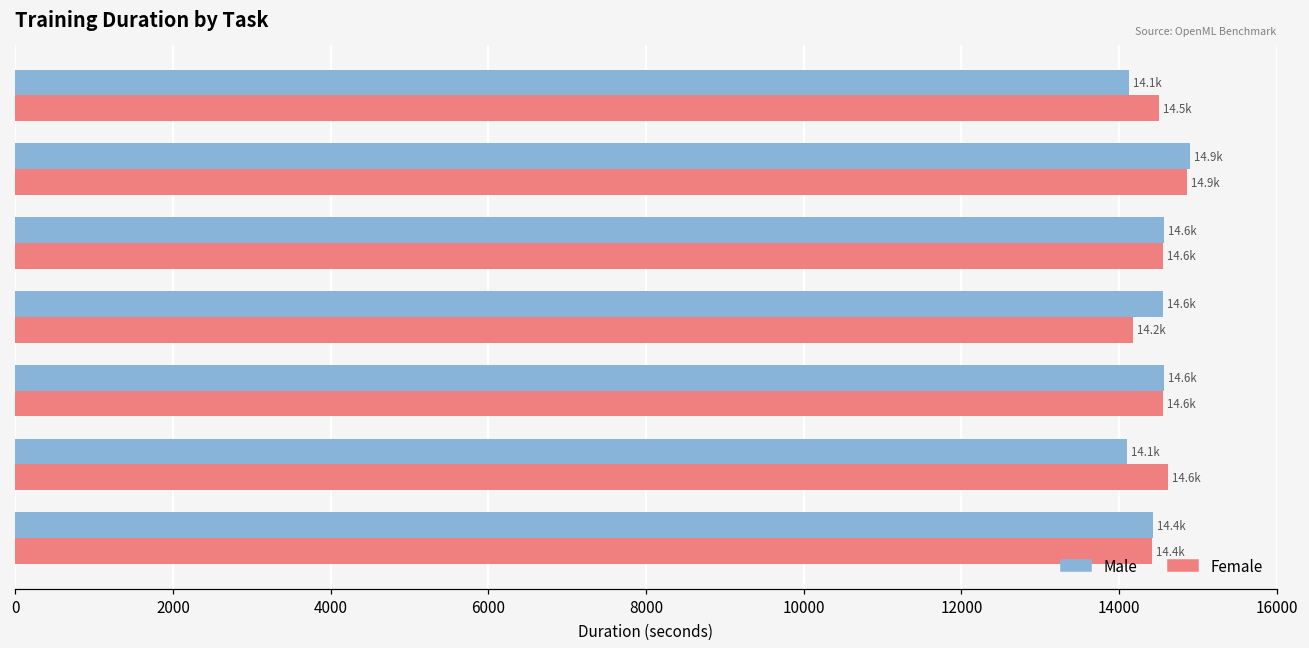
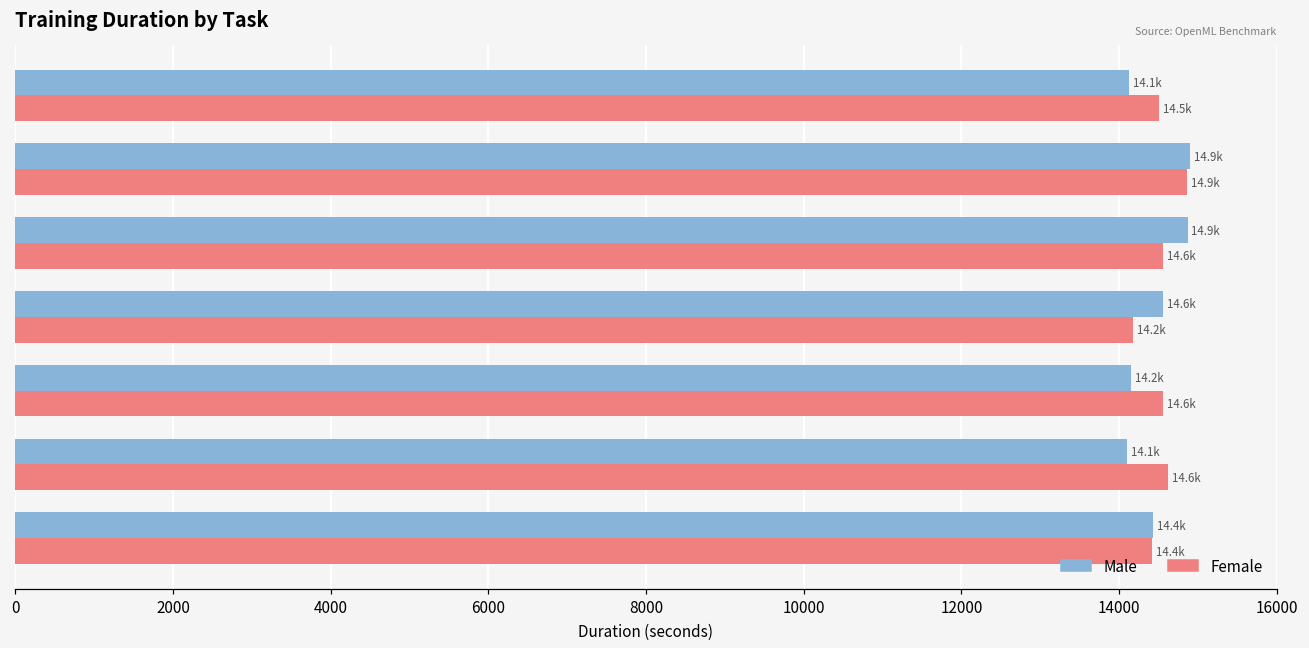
Male, wine-quality-white: 14.6k -> 14.9k
Male, nomao: 14.6k -> 14.2k
